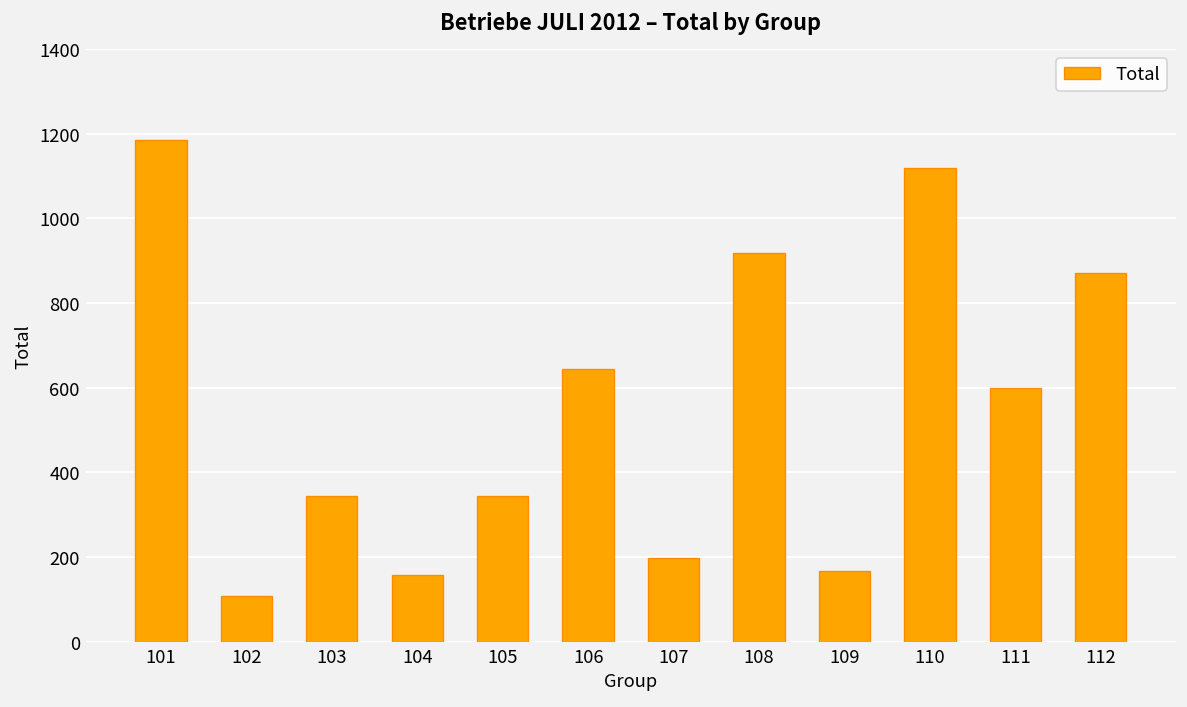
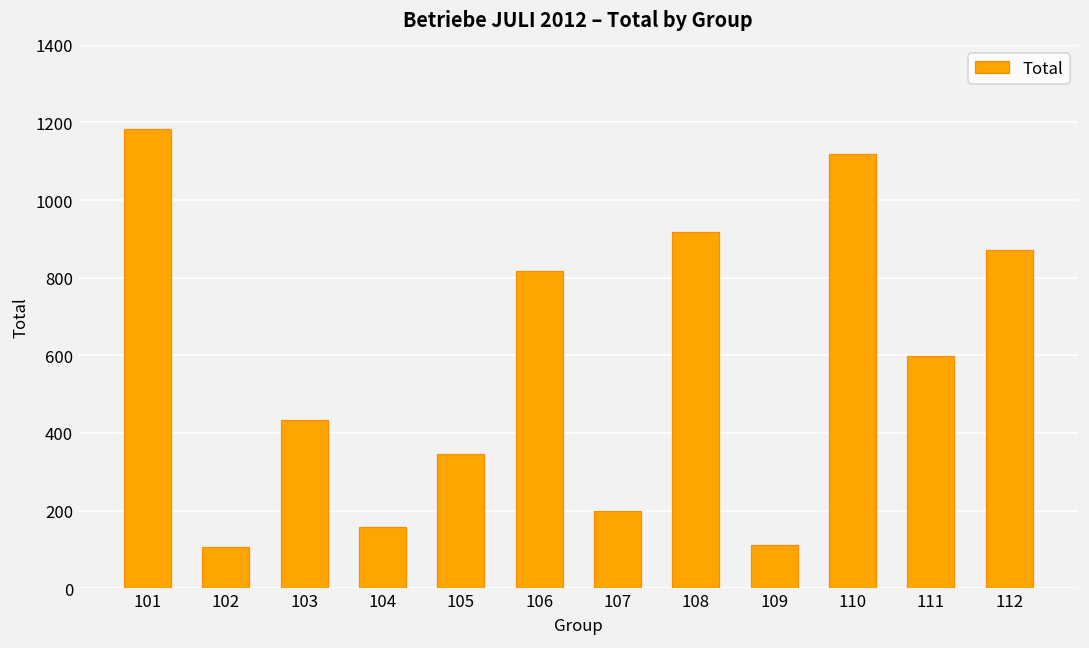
103: 340 -> 430
106: 640 -> 820
109: 170 -> 110
